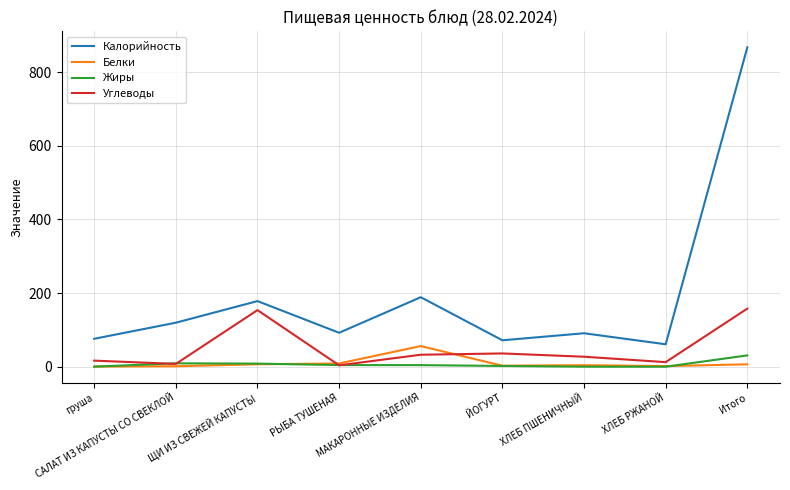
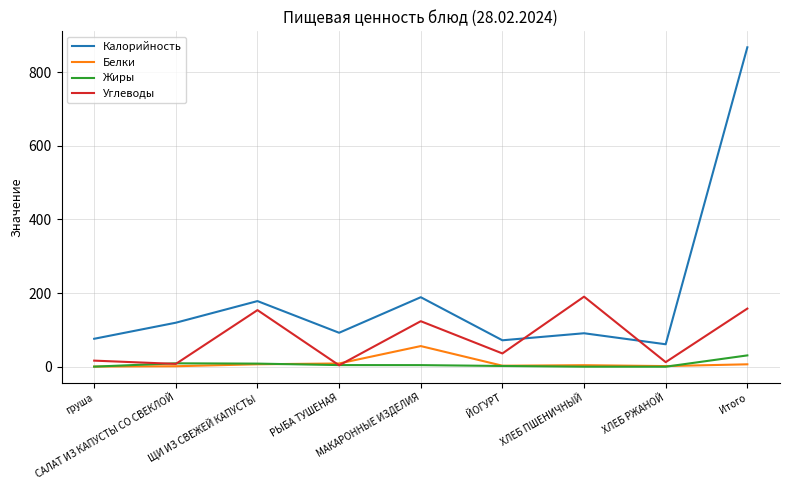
Углеводы, МАКАРОННЫЕ ИЗДЕЛИЯ: 30 -> 120
Углеводы, ХЛЕБ ПШЕНИЧНЫЙ: 30 -> 190
